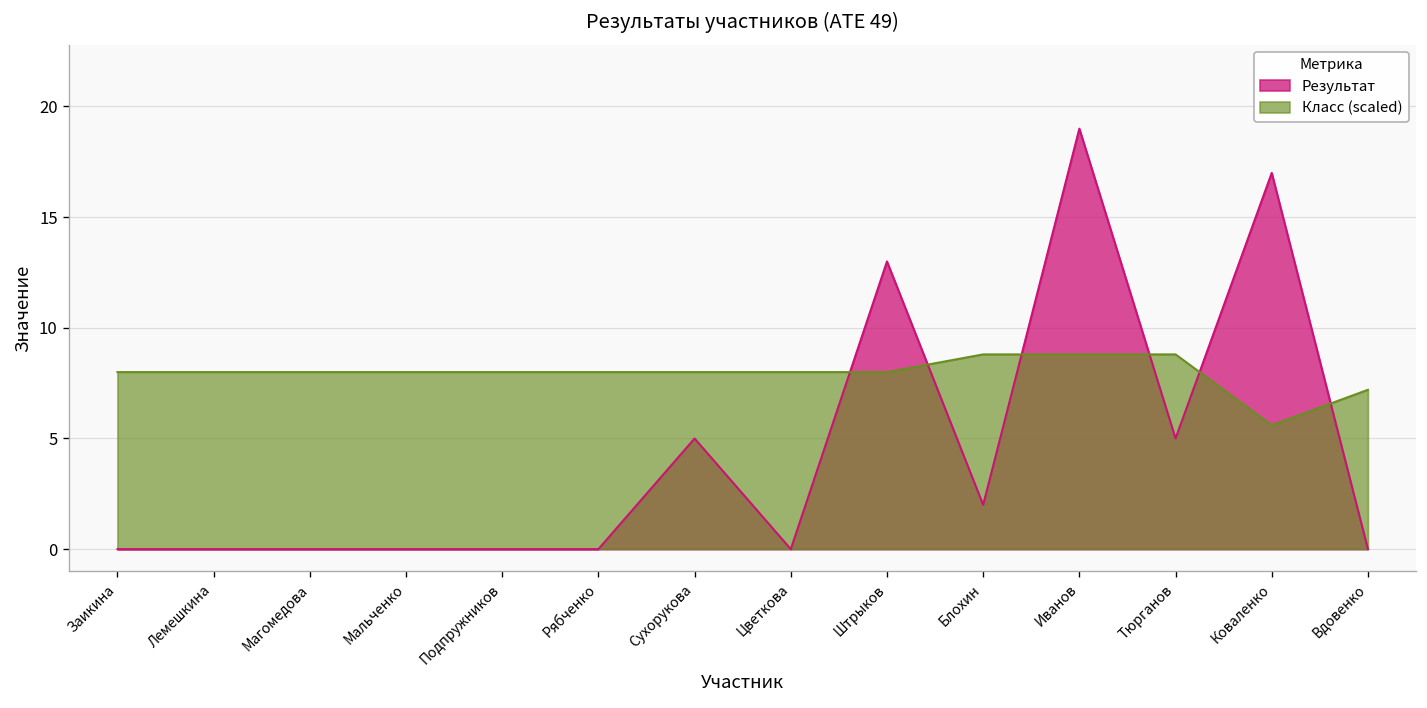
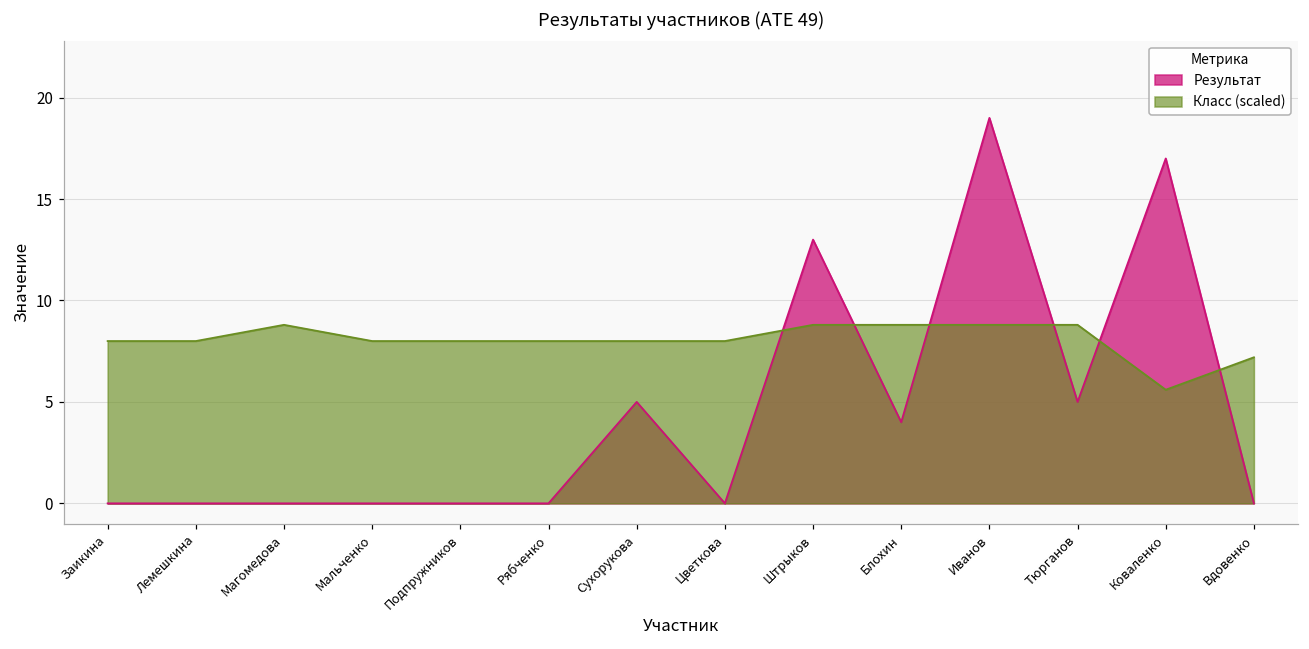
Класс (scaled), Магомедова: 8.0 -> 8.8
Класс (scaled), Штрыков: 8.0 -> 8.8
Результат, Блохин: 2 -> 4
